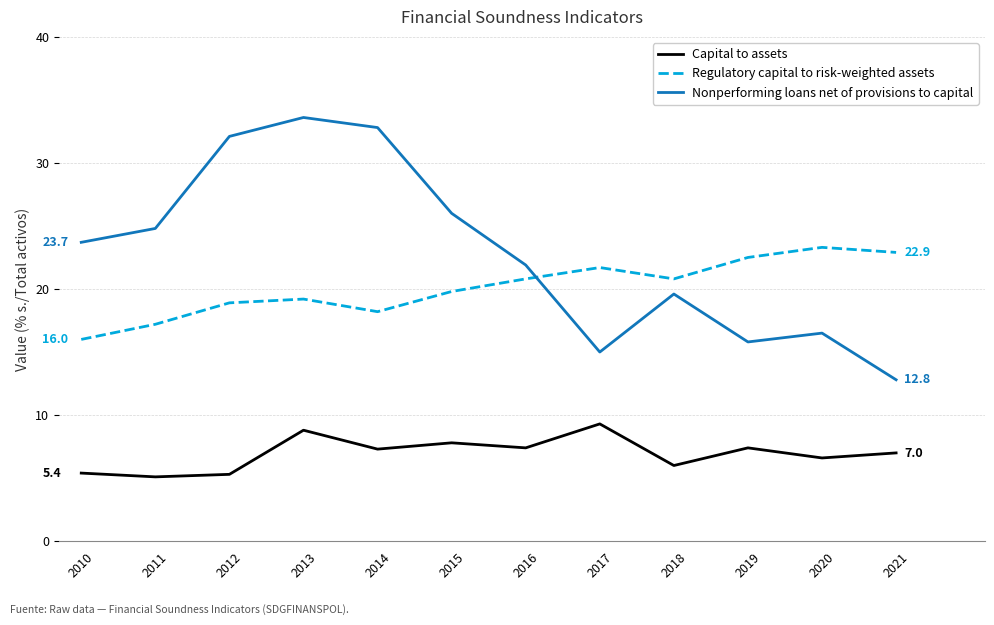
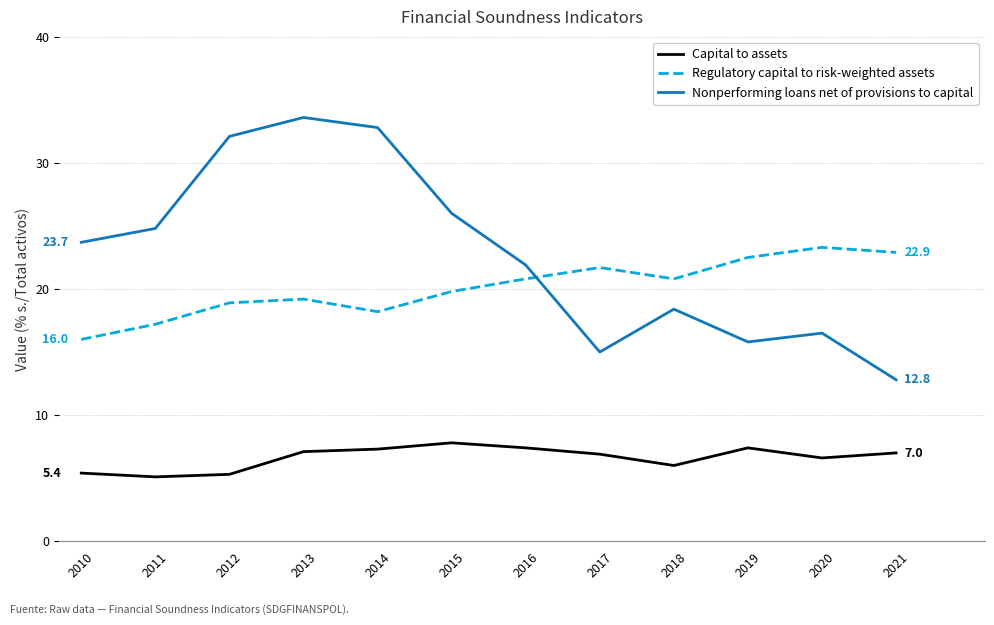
Capital to assets, 2013: 8.8 -> 7.1
Capital to assets, 2017: 9.3 -> 6.9
Nonperforming loans net of provisions to capital, 2018: 19.6 -> 18.4
